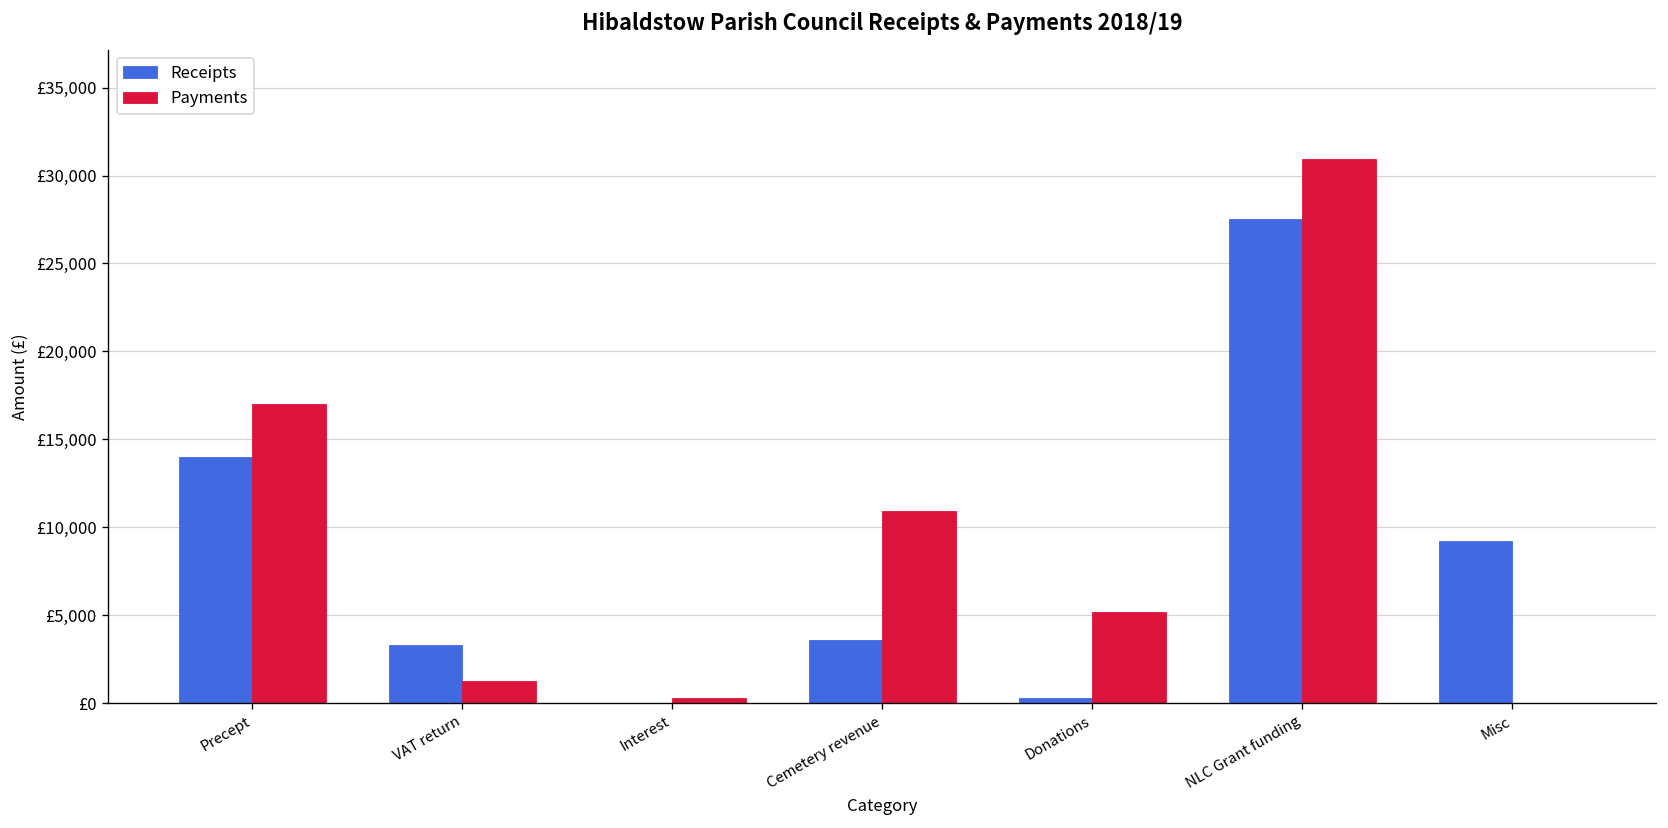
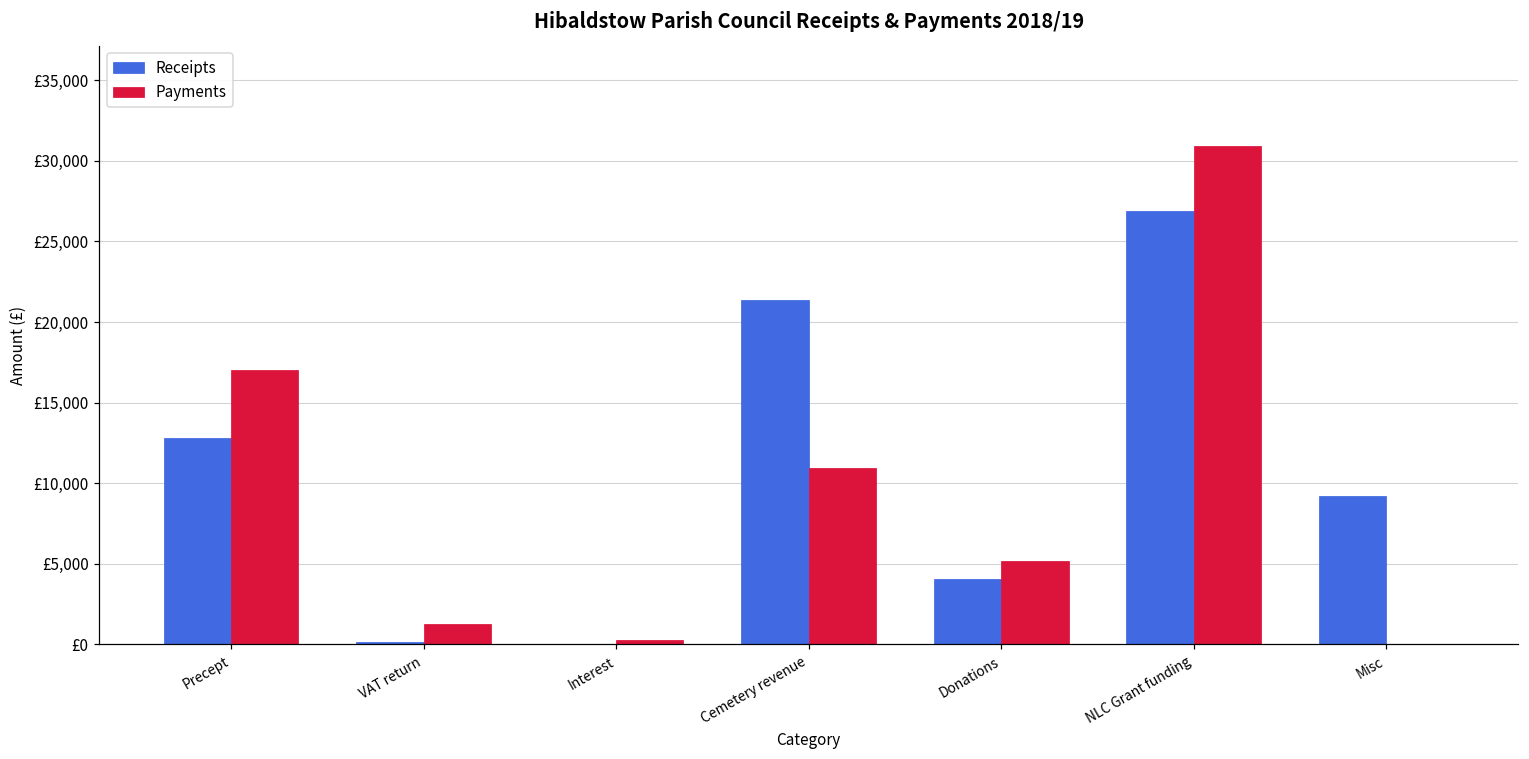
Receipts, Precept: £14,000 -> £12,800
Receipts, VAT return: £3,300 -> £100
Receipts, Cemetery revenue: £3,600 -> £21,300
Receipts, Donations: £300 -> £4,000
Receipts, NLC Grant funding: £27,500 -> £26,900
